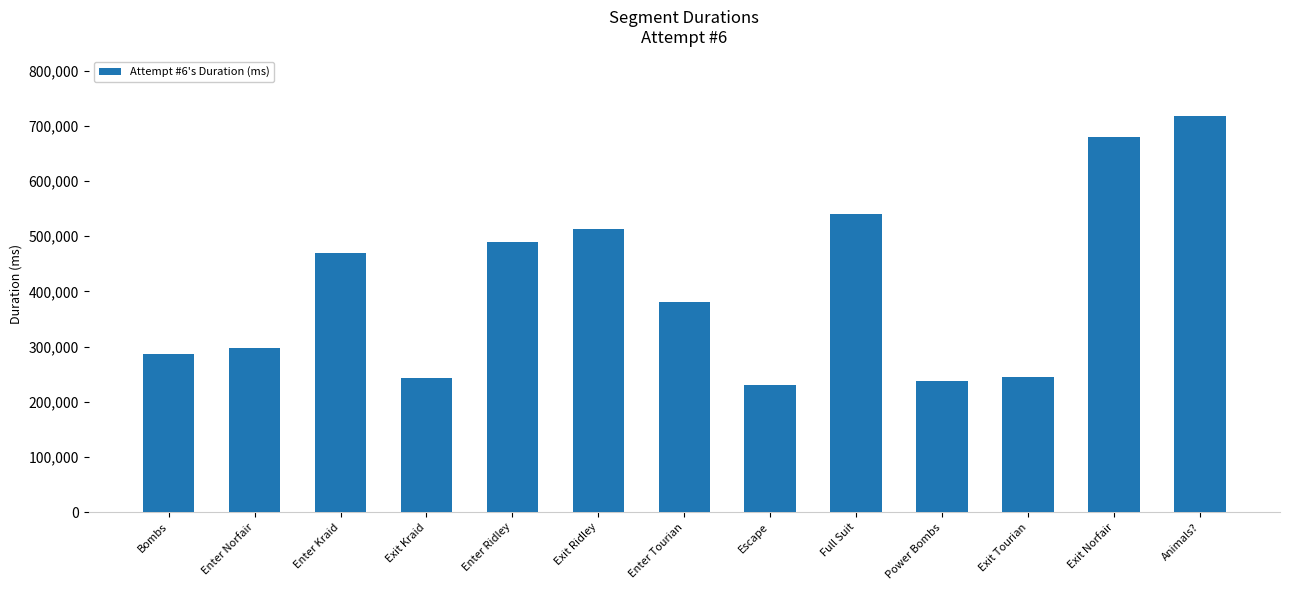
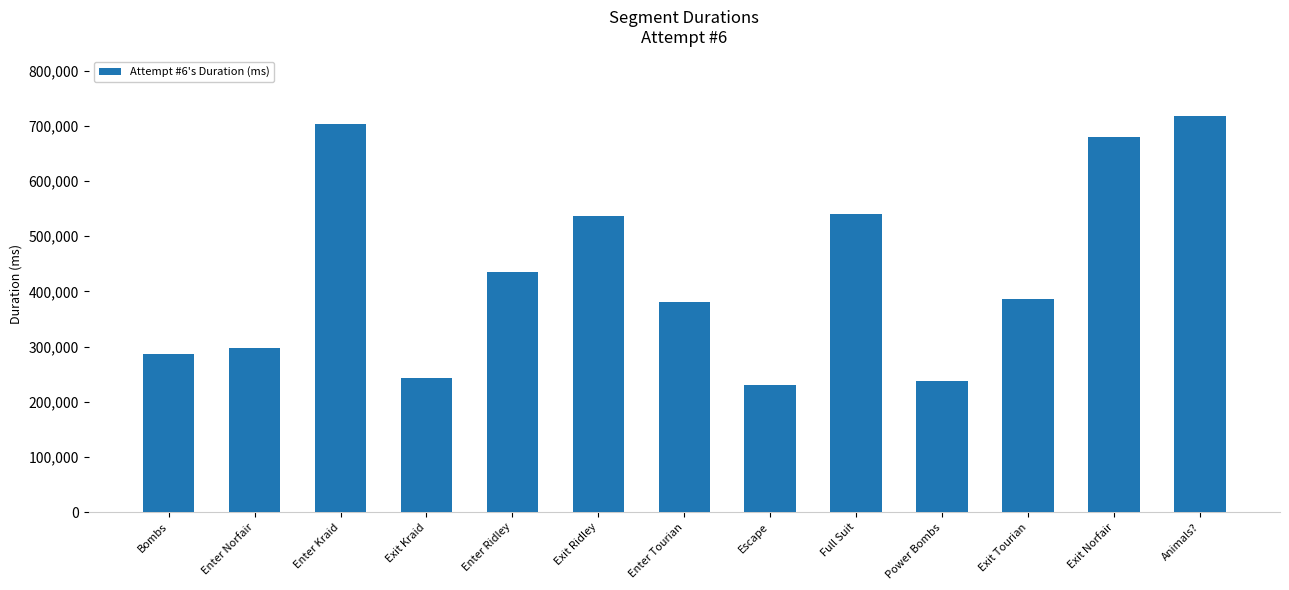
Enter Kraid: 470,000 -> 700,000
Enter Ridley: 490,000 -> 440,000
Exit Ridley: 510,000 -> 540,000
Exit Tourian: 250,000 -> 390,000
